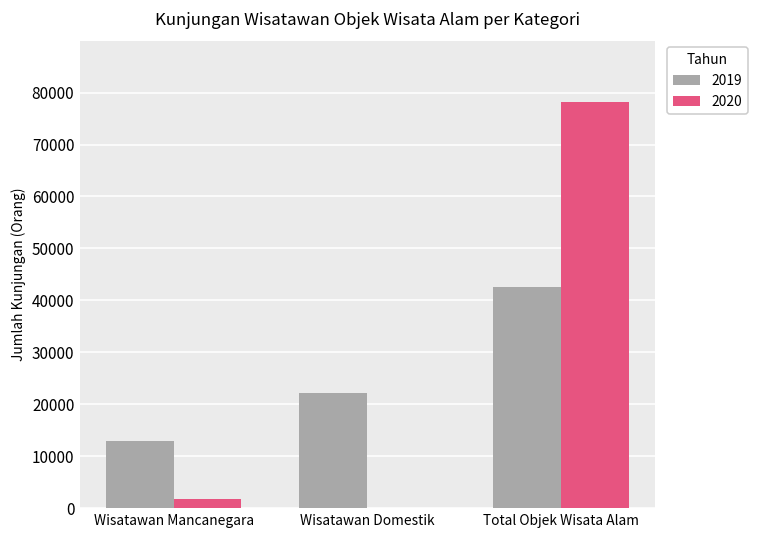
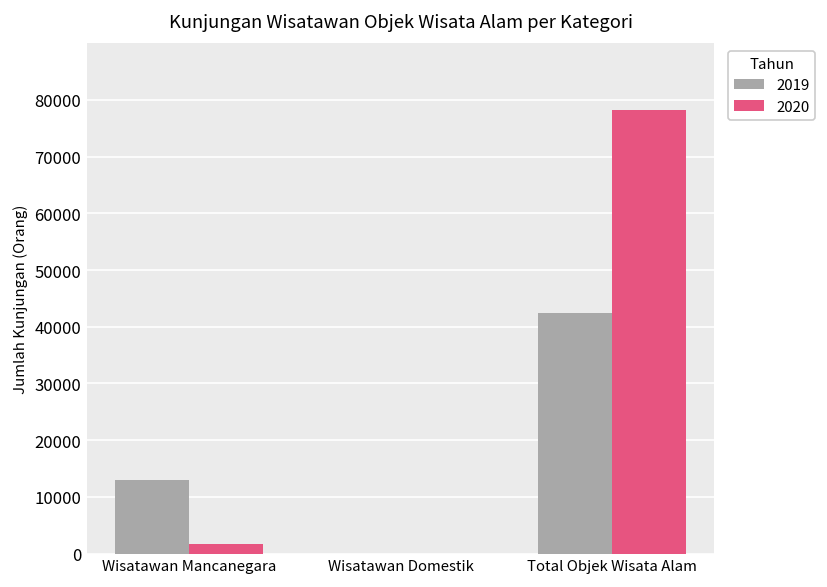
2019, Wisatawan Domestik: 22000 -> 0
